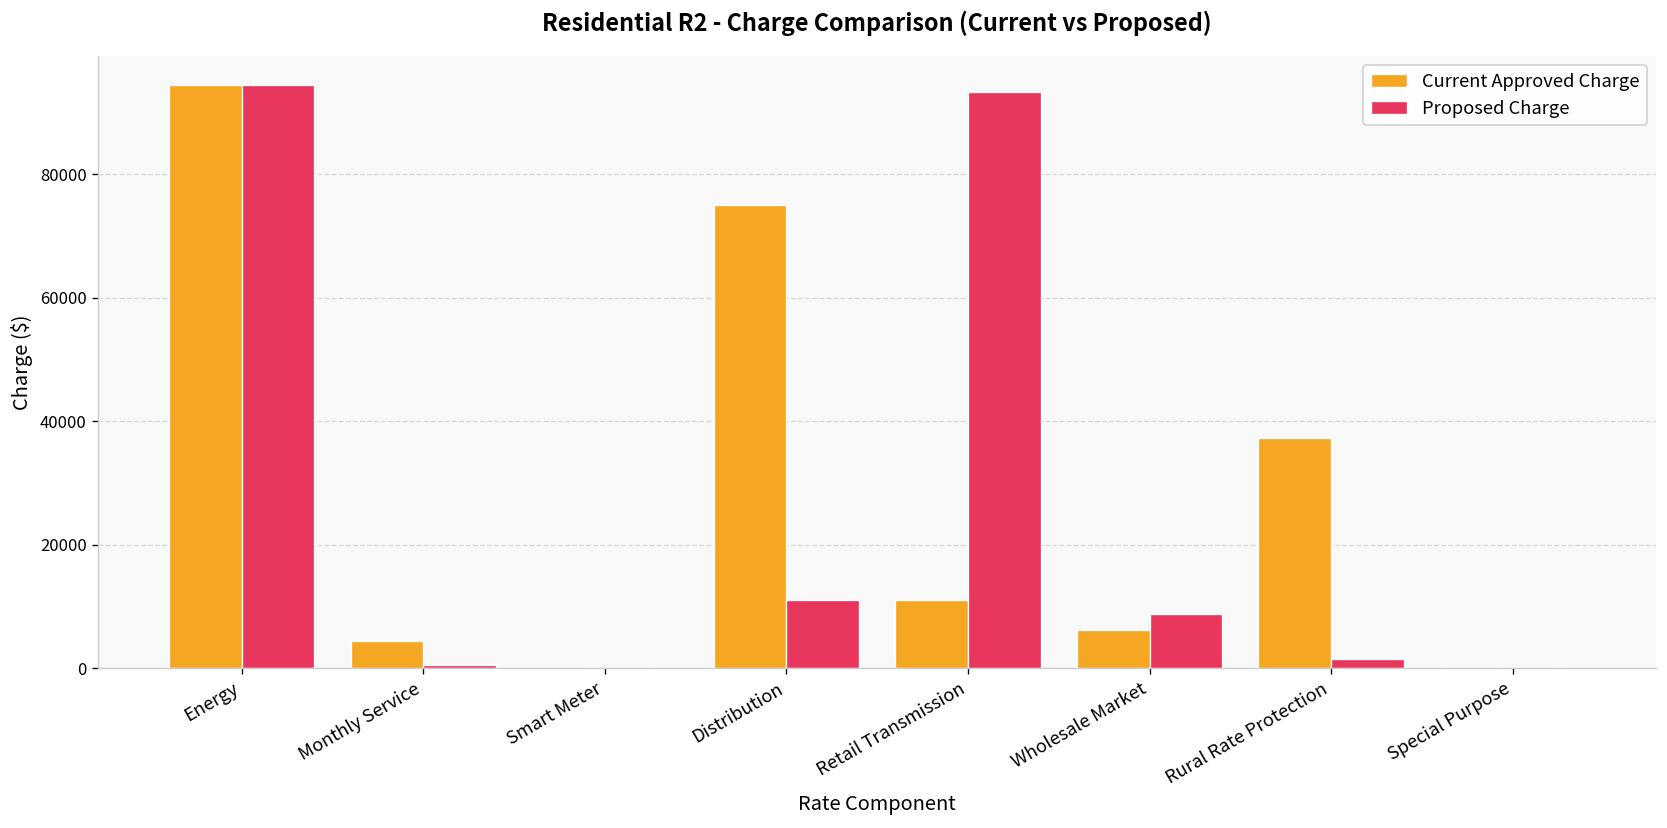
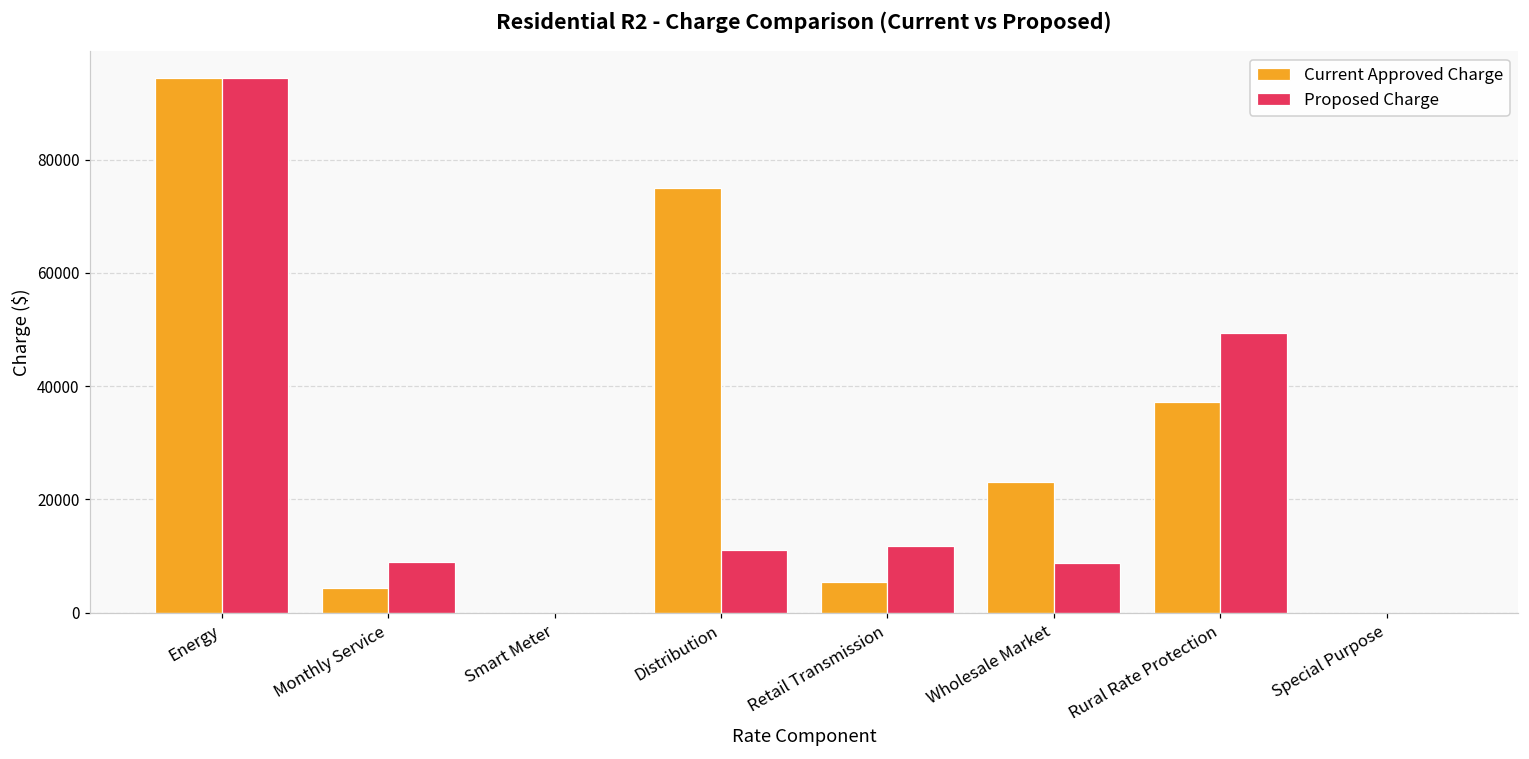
Proposed Charge, Monthly Service: 1000 -> 9000
Current Approved Charge, Retail Transmission: 11000 -> 5000
Proposed Charge, Retail Transmission: 93000 -> 12000
Current Approved Charge, Wholesale Market: 6000 -> 23000
Proposed Charge, Rural Rate Protection: 2000 -> 49000
